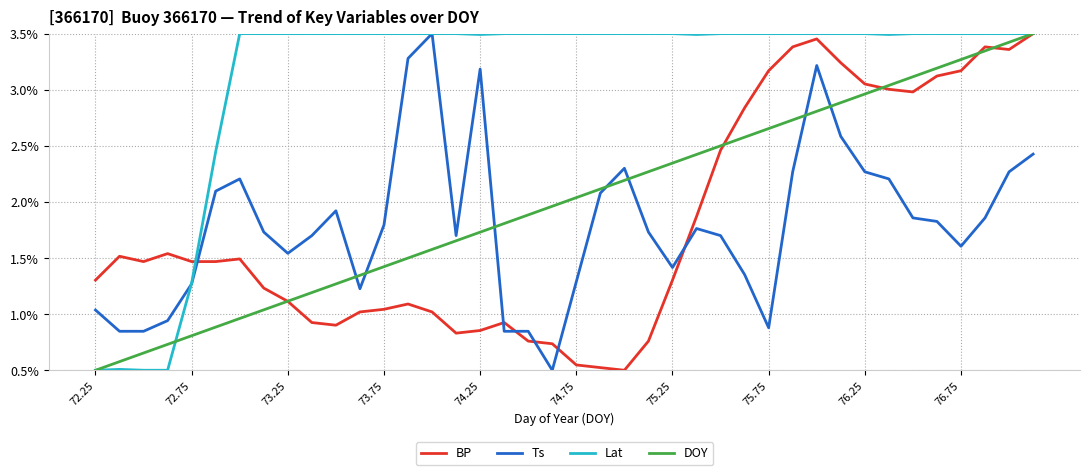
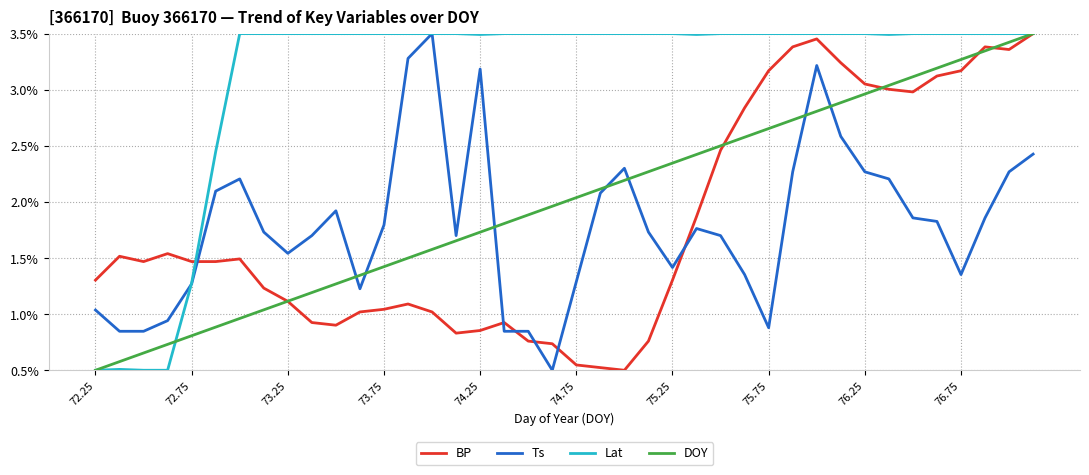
Ts, 76.75: 1.61% -> 1.35%
